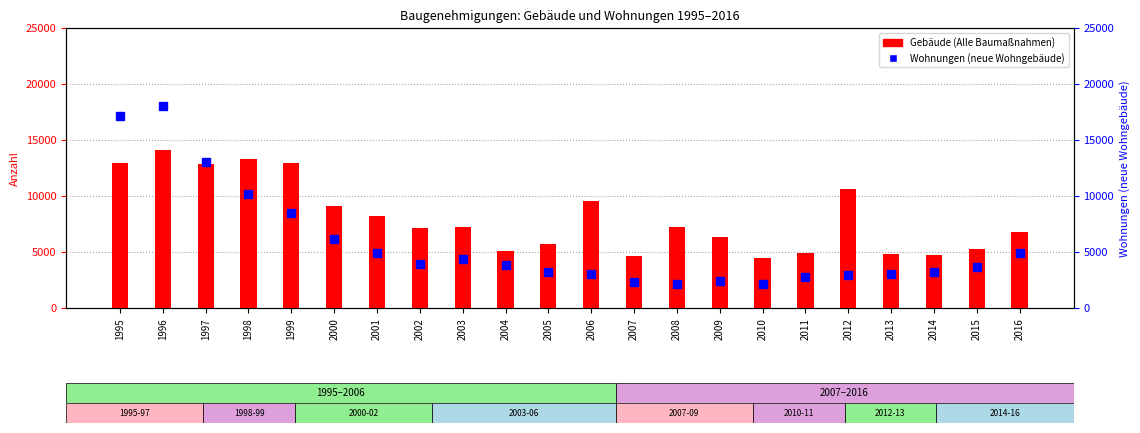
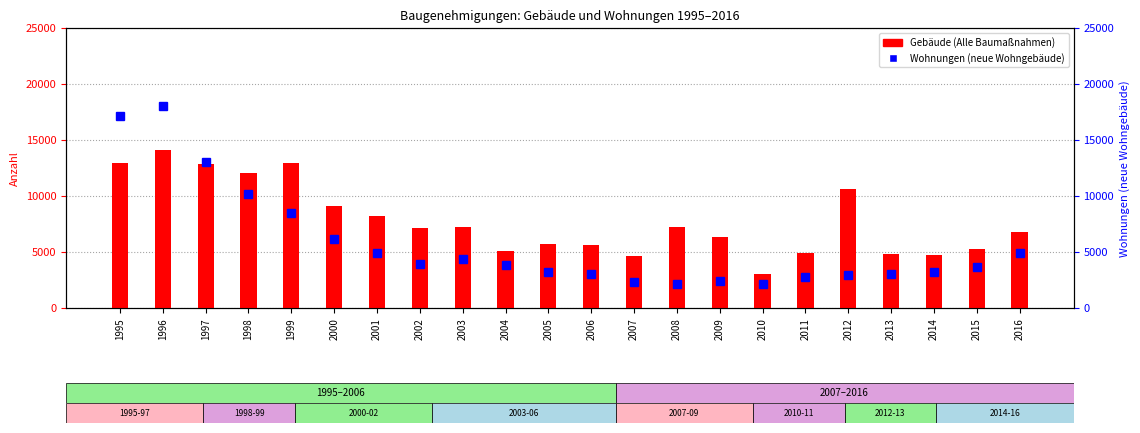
Gebäude (Alle Baumaßnahmen), 1998: 13300 -> 12000
Gebäude (Alle Baumaßnahmen), 2006: 9500 -> 5700
Gebäude (Alle Baumaßnahmen), 2010: 4400 -> 3000
